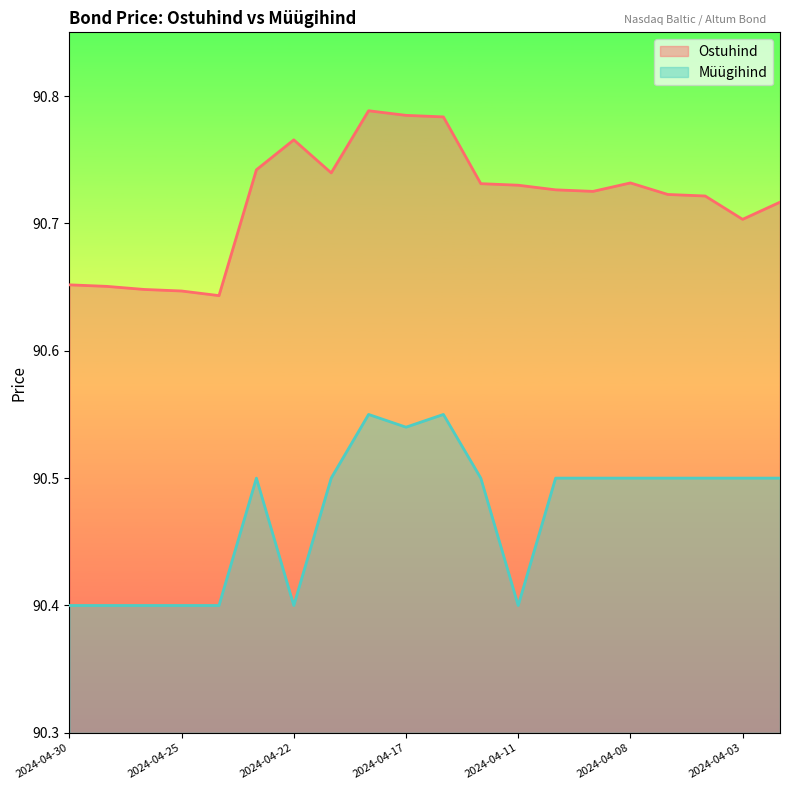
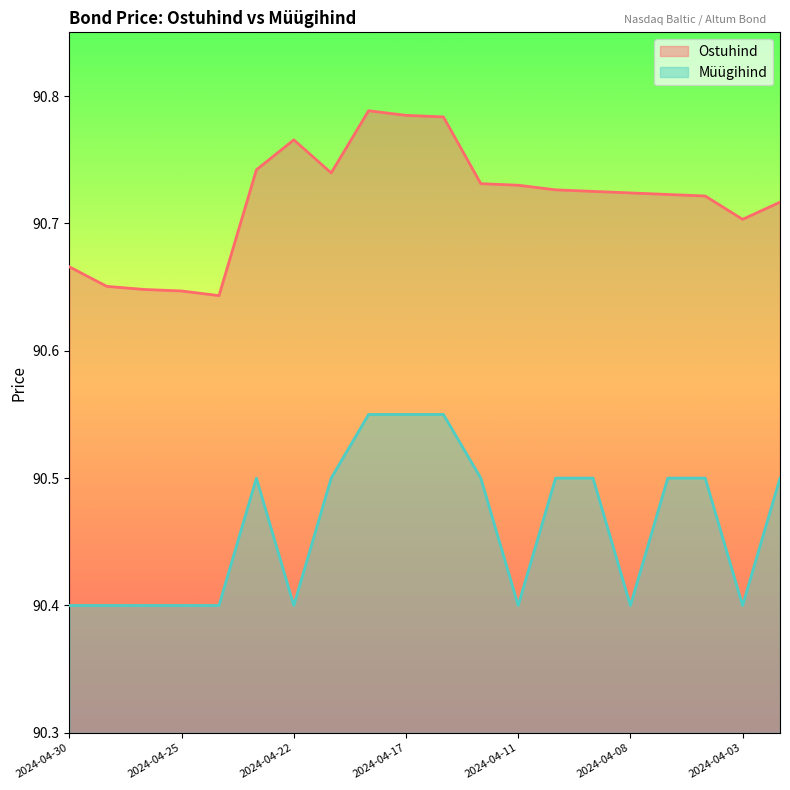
Ostuhind, 2024-04-30: 90.652 -> 90.666
Müügihind, 2024-04-17: 90.54 -> 90.55
Ostuhind, 2024-04-08: 90.732 -> 90.724
Müügihind, 2024-04-08: 90.5 -> 90.4
Müügihind, 2024-04-03: 90.5 -> 90.4
